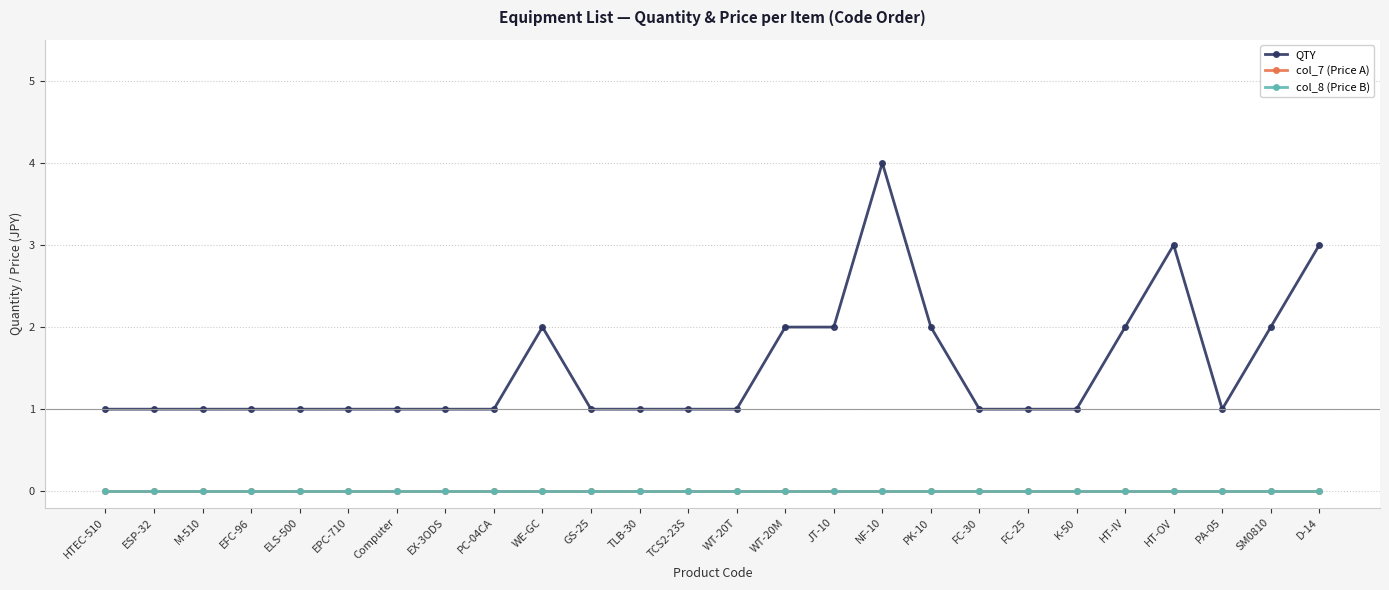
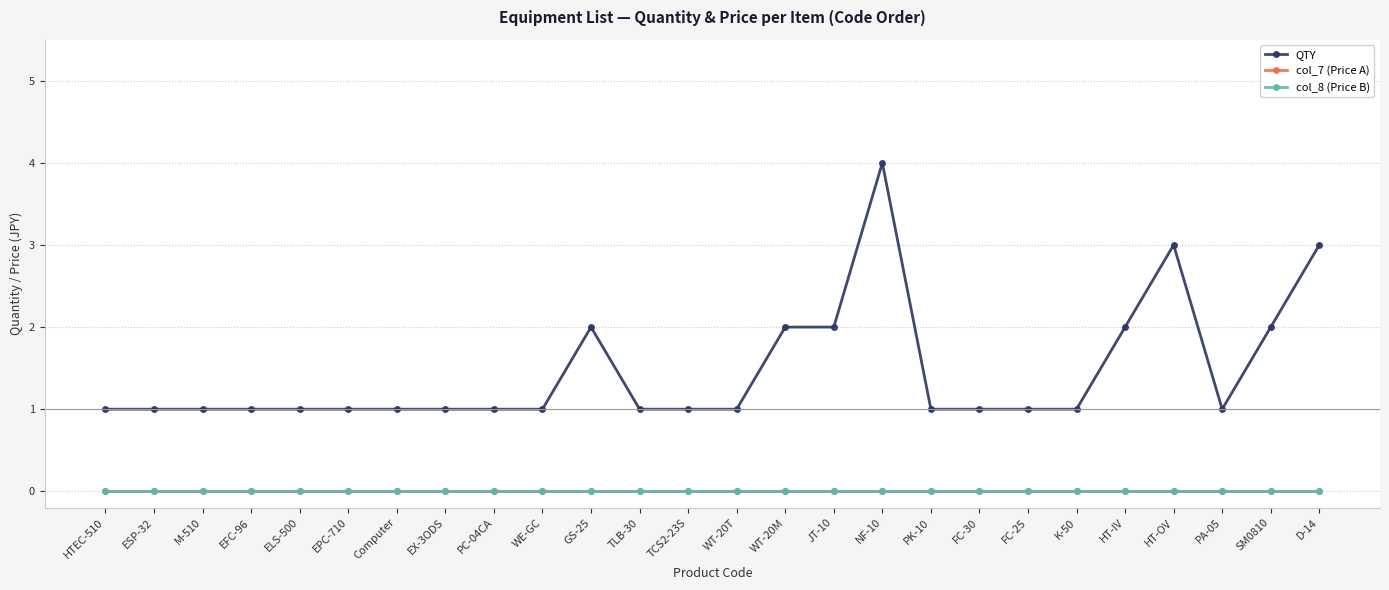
QTY, WE-GC: 2 -> 1
QTY, GS-25: 1 -> 2
QTY, PK-10: 2 -> 1
